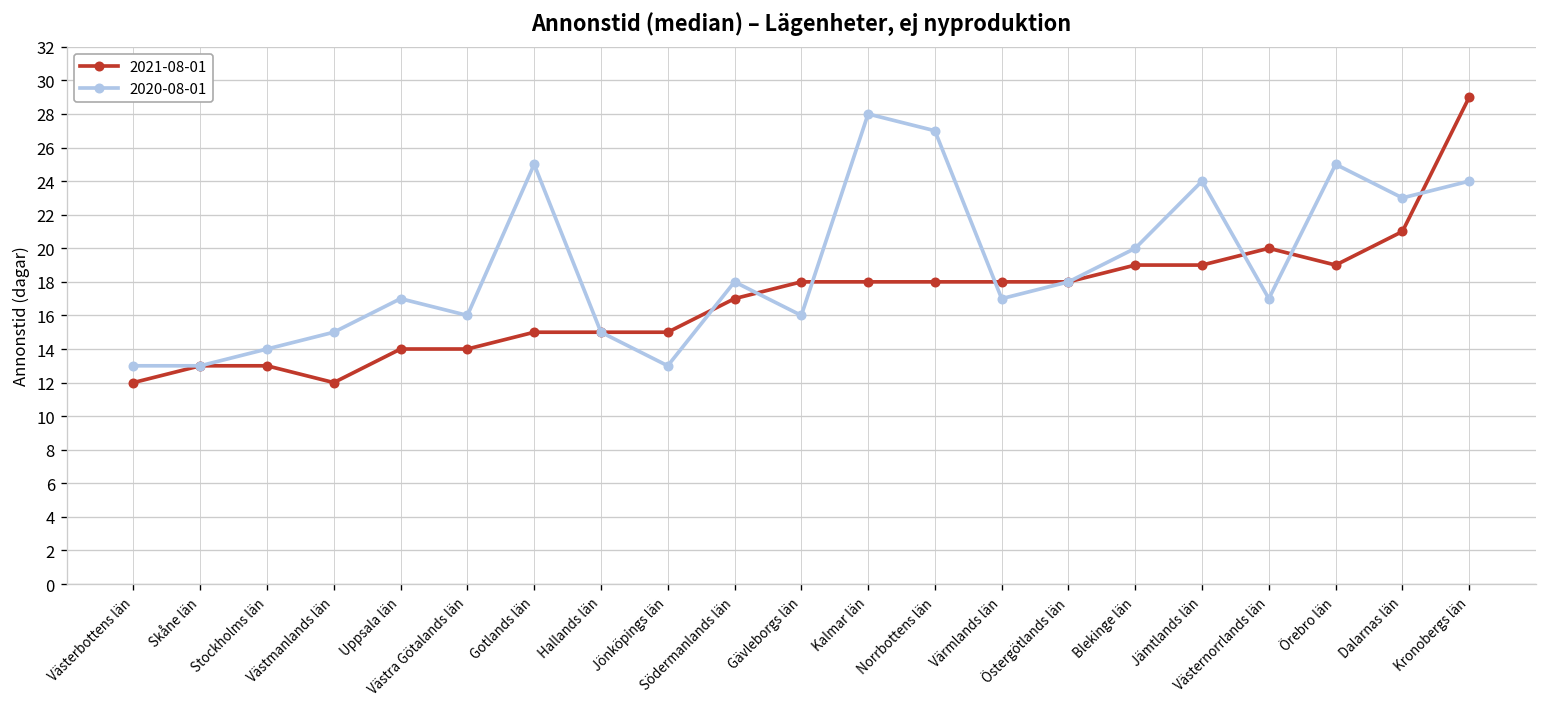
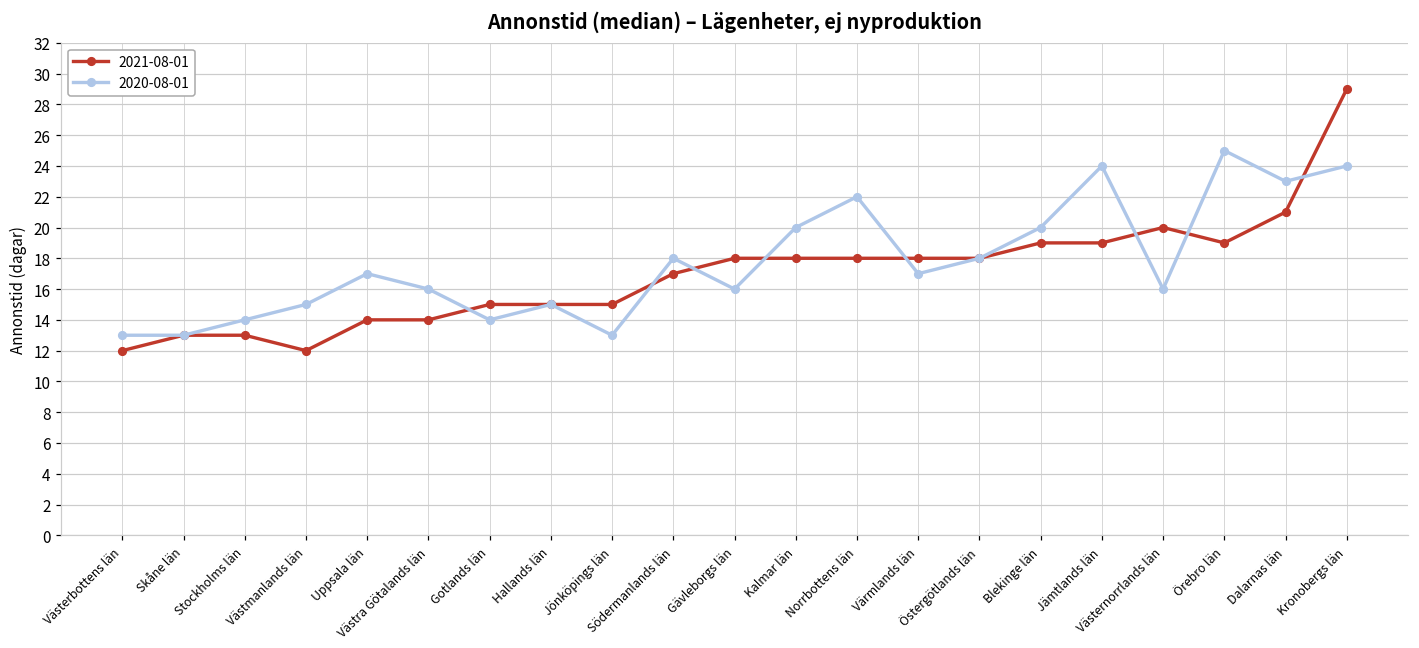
2020-08-01, Gotlands län: 25 -> 14
2020-08-01, Kalmar län: 28 -> 20
2020-08-01, Norrbottens län: 27 -> 22
2020-08-01, Västernorrlands län: 17 -> 16
